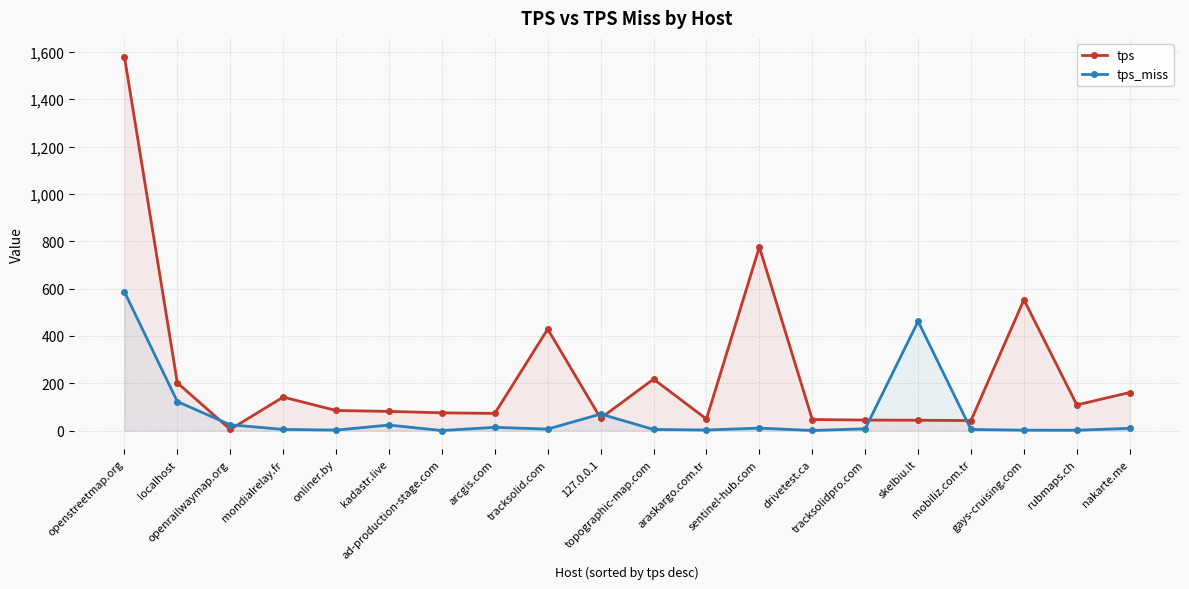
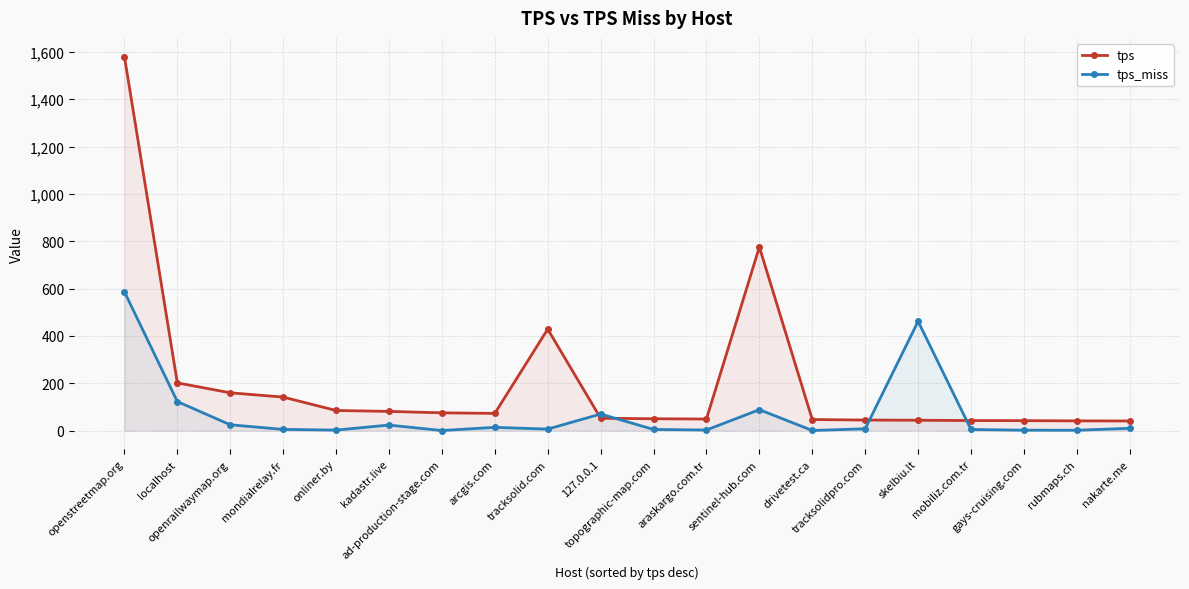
tps, openrailwaymap.org: 0 -> 160
tps, topographic-map.com: 220 -> 50
tps_miss, sentinel-hub.com: 10 -> 90
tps, gays-cruising.com: 550 -> 40
tps, rubmaps.ch: 110 -> 40
tps, nakarte.me: 160 -> 40
